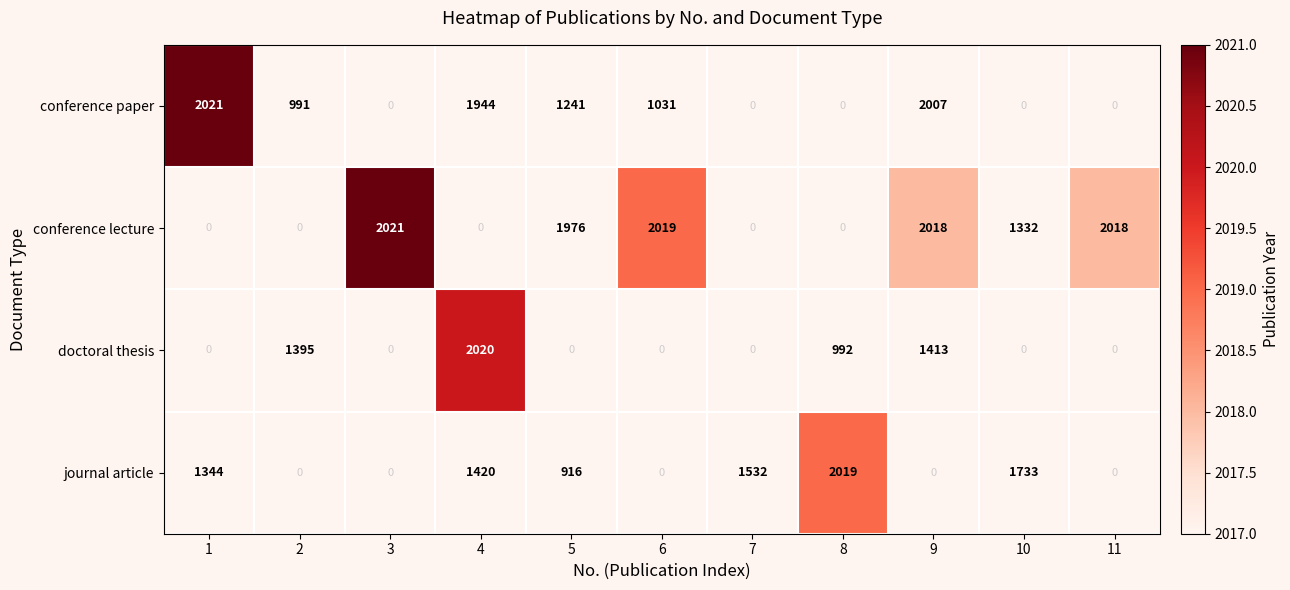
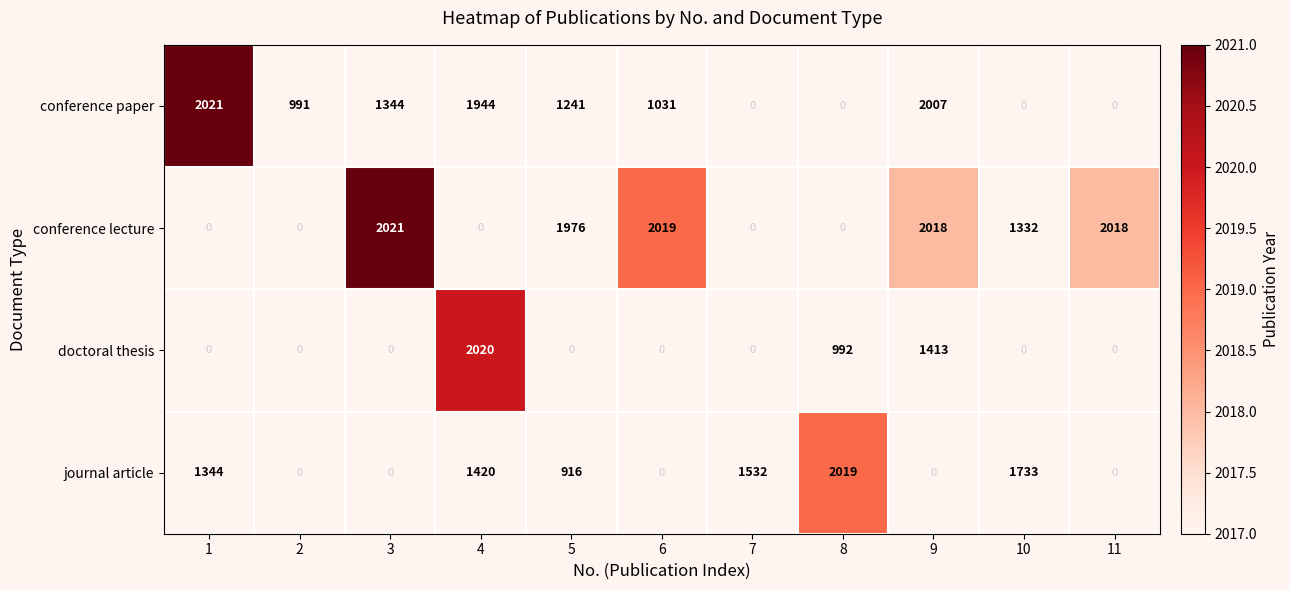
conference paper, 3: 0 -> 1344
doctoral thesis, 2: 1395 -> 0
